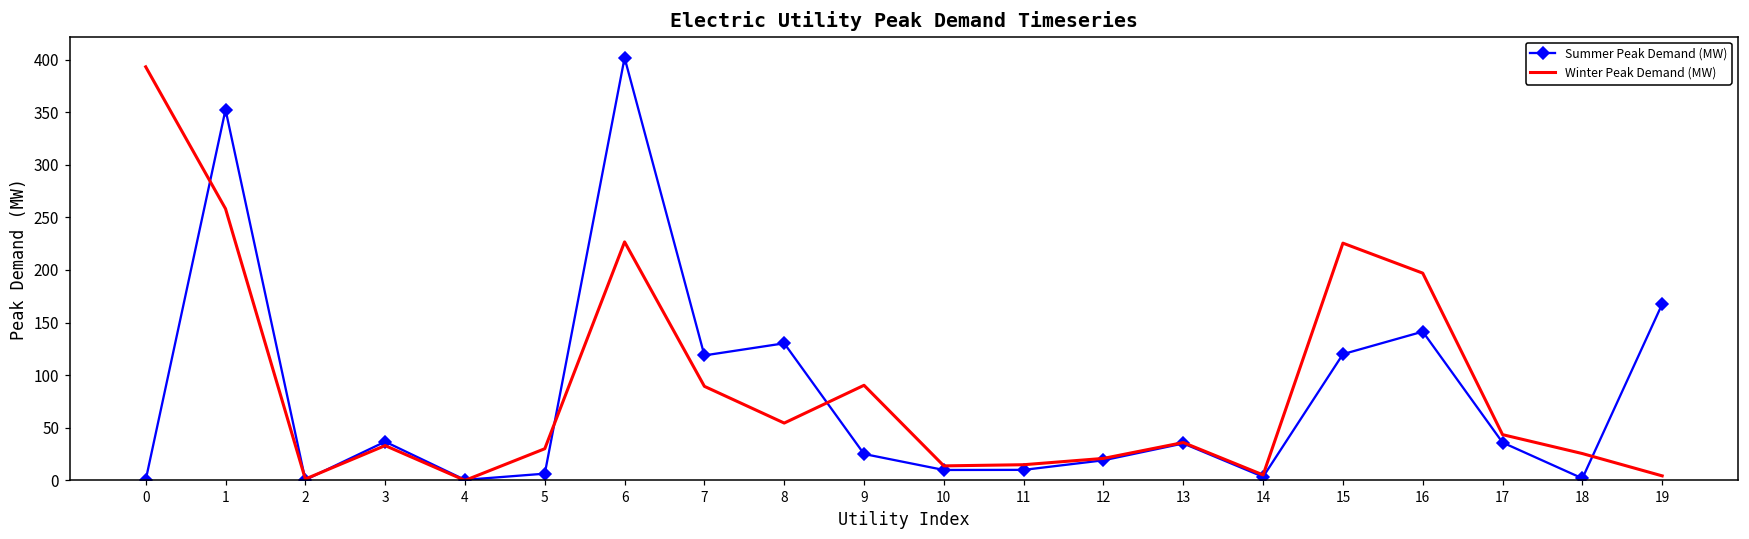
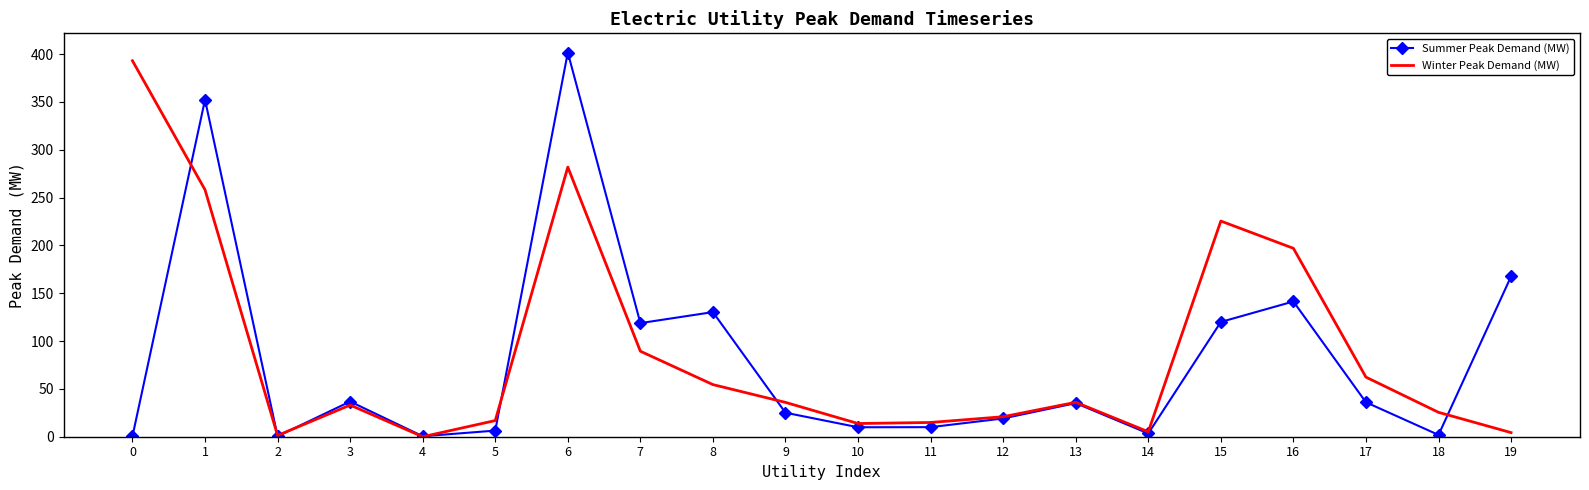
Winter Peak Demand (MW), 5: 30 -> 20
Winter Peak Demand (MW), 6: 230 -> 280
Winter Peak Demand (MW), 9: 90 -> 40
Winter Peak Demand (MW), 17: 40 -> 60
